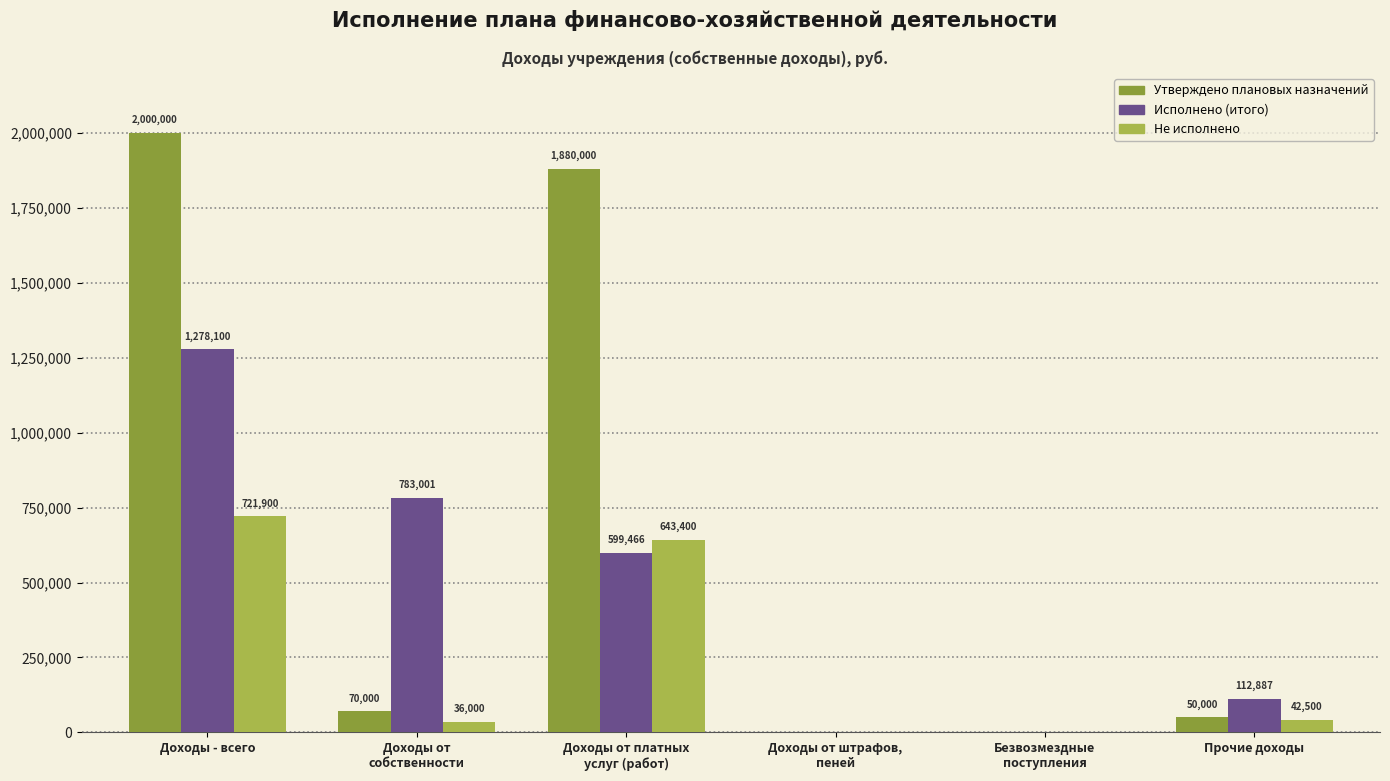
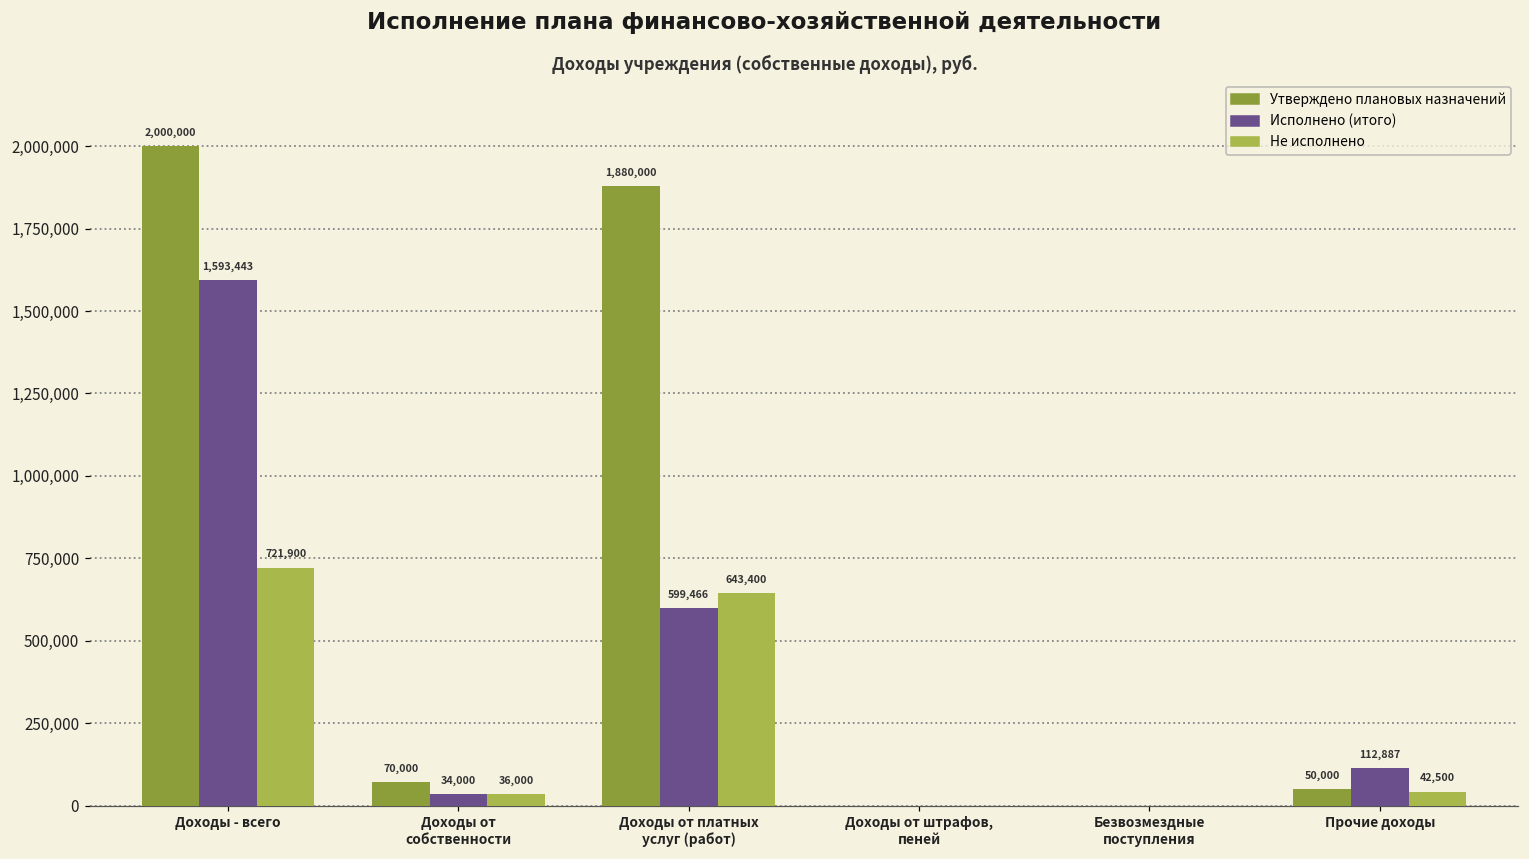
Исполнено (итого), Доходы - всего: 1,278,100 -> 1,593,443
Исполнено (итого), Доходы от собственности: 783,001 -> 34,000
